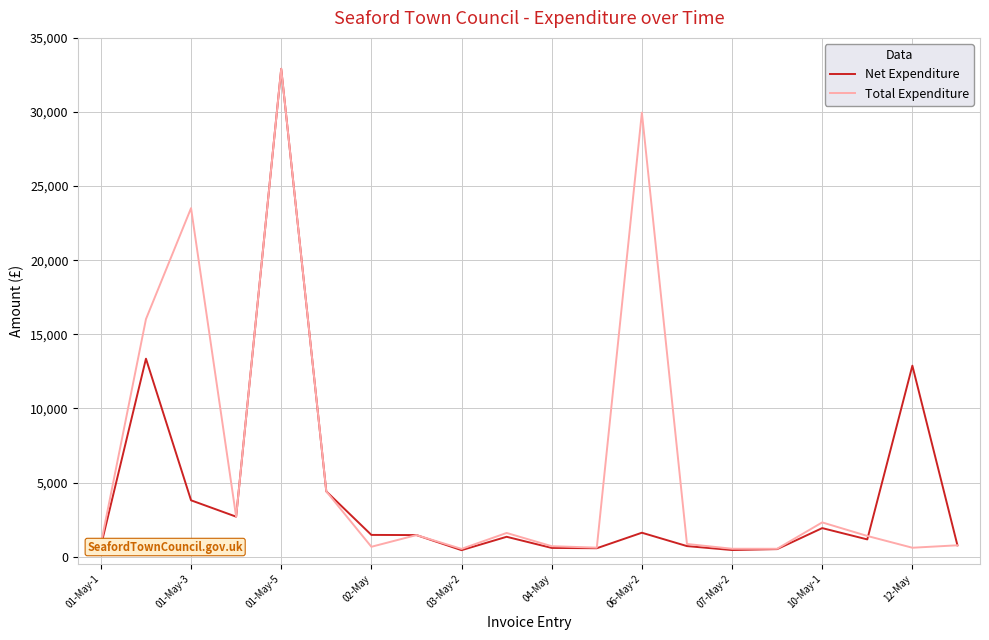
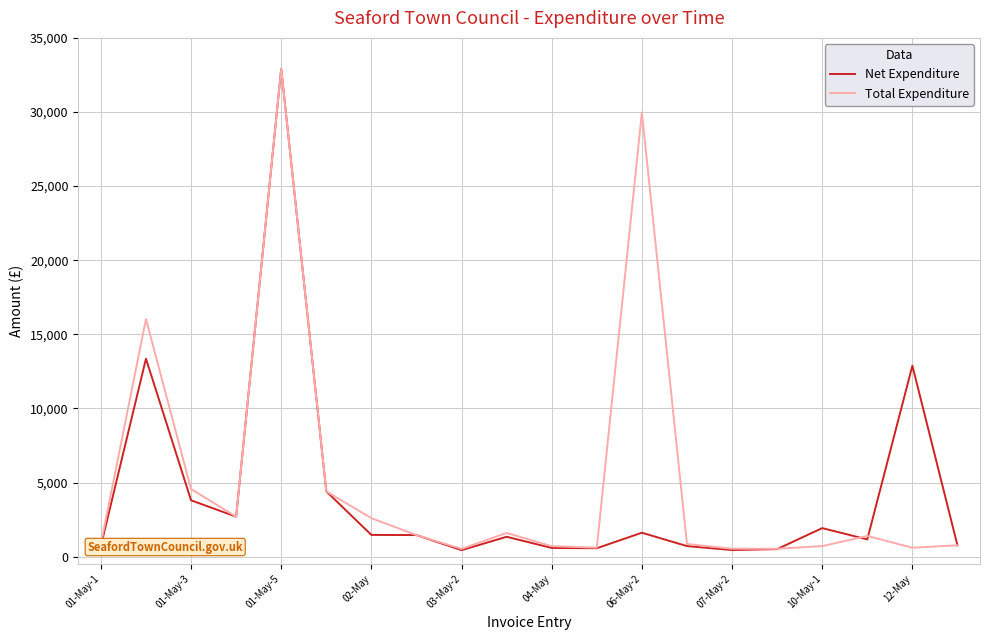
Total Expenditure, 01-May-3: 23,500 -> 4,600
Total Expenditure, 02-May: 700 -> 2,600
Total Expenditure, 10-May-1: 2,300 -> 700
